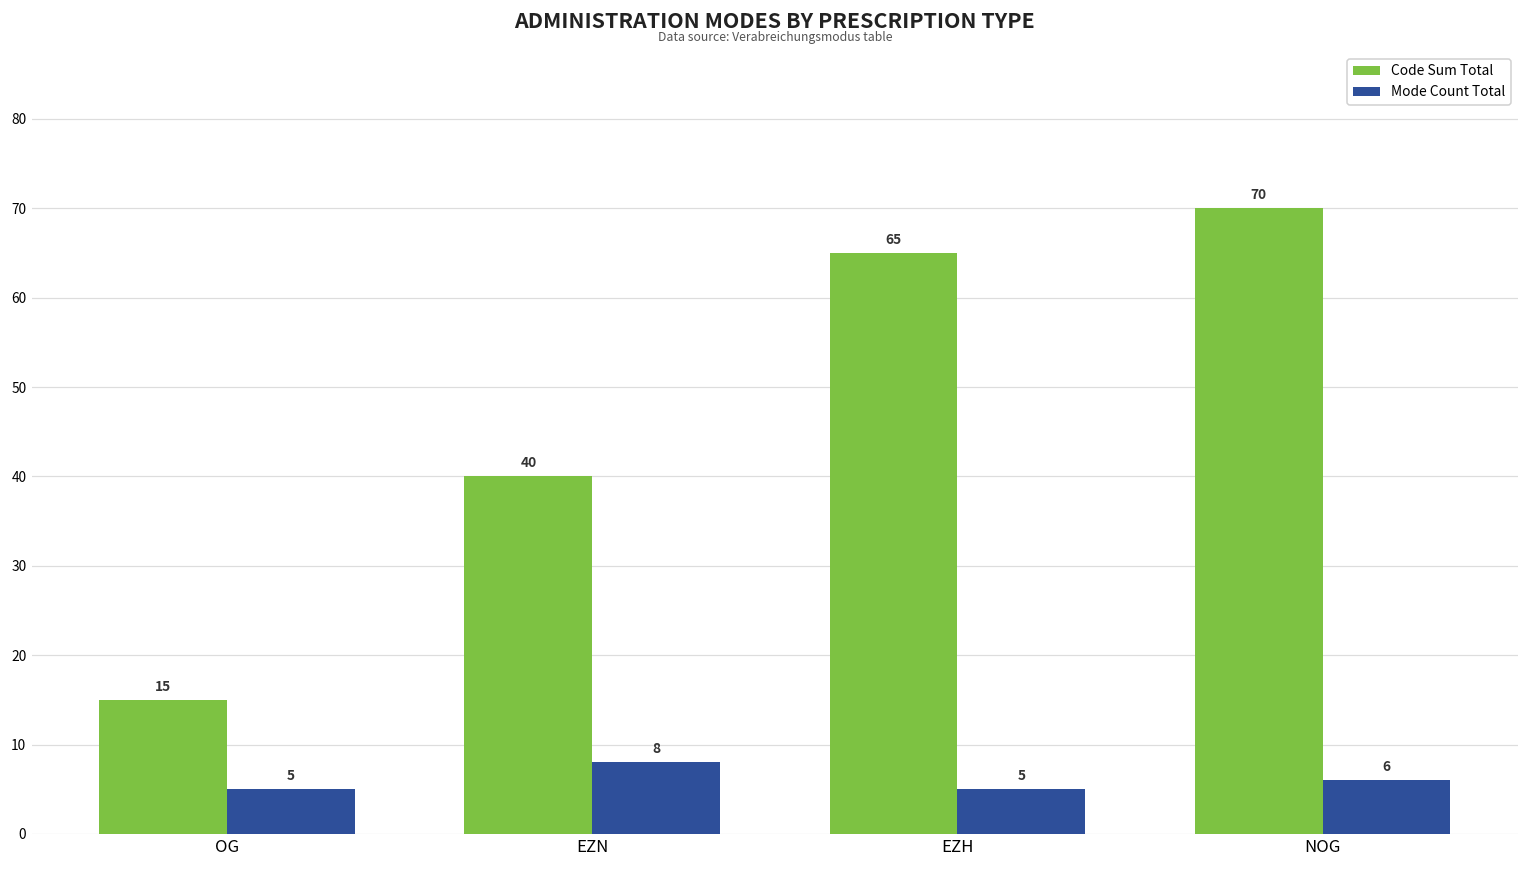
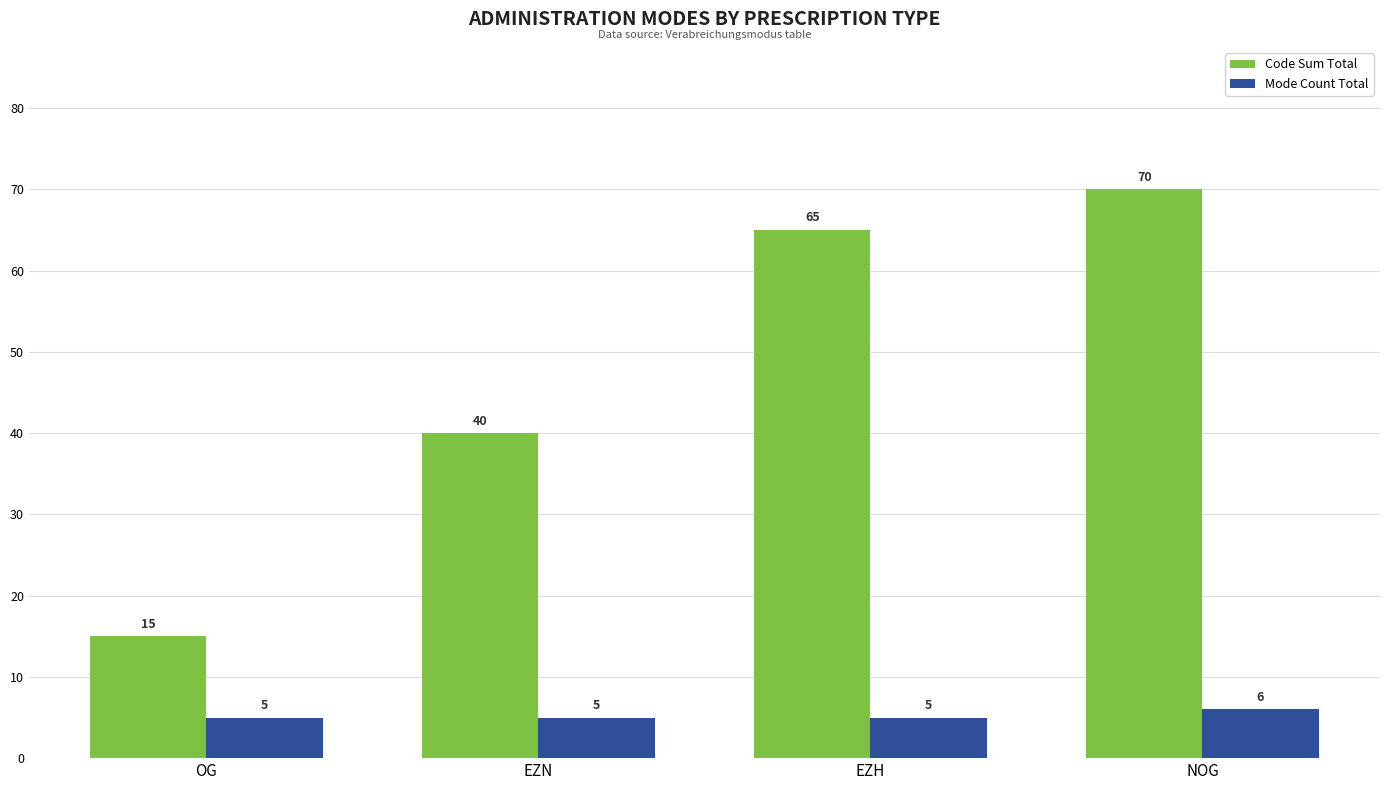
Mode Count Total, EZN: 8 -> 5
